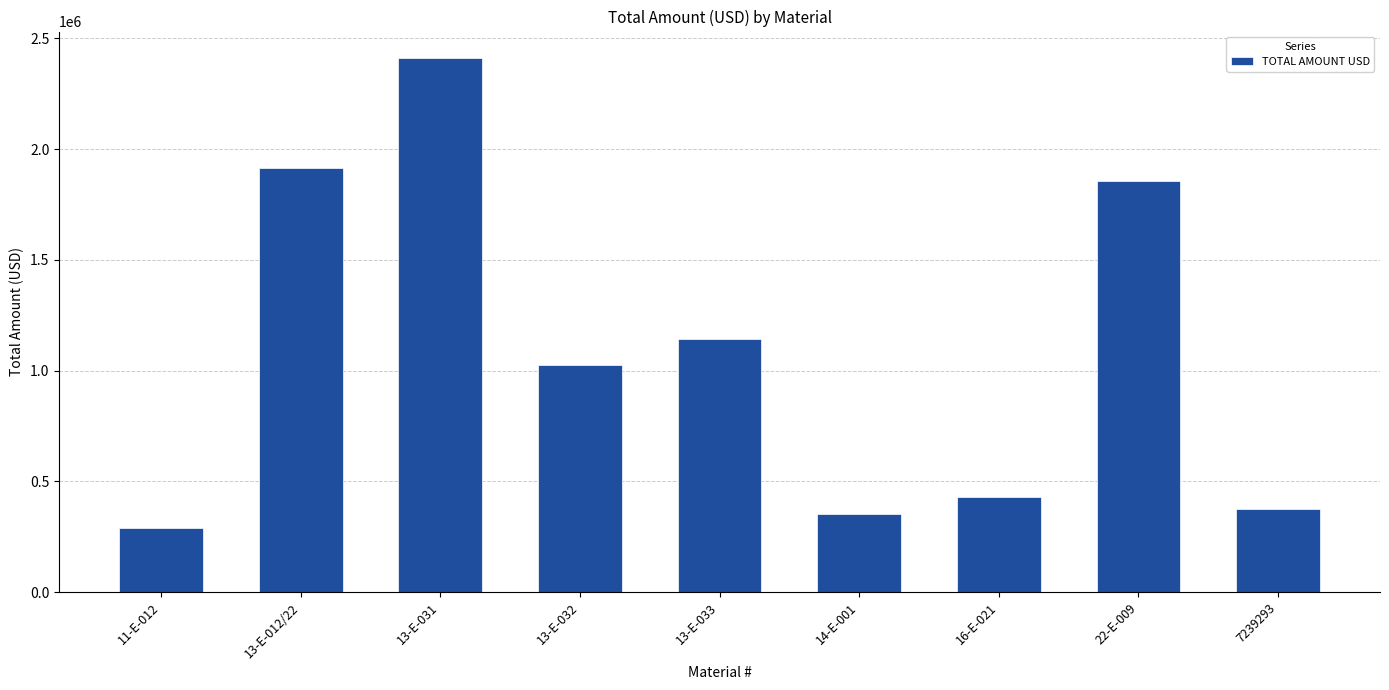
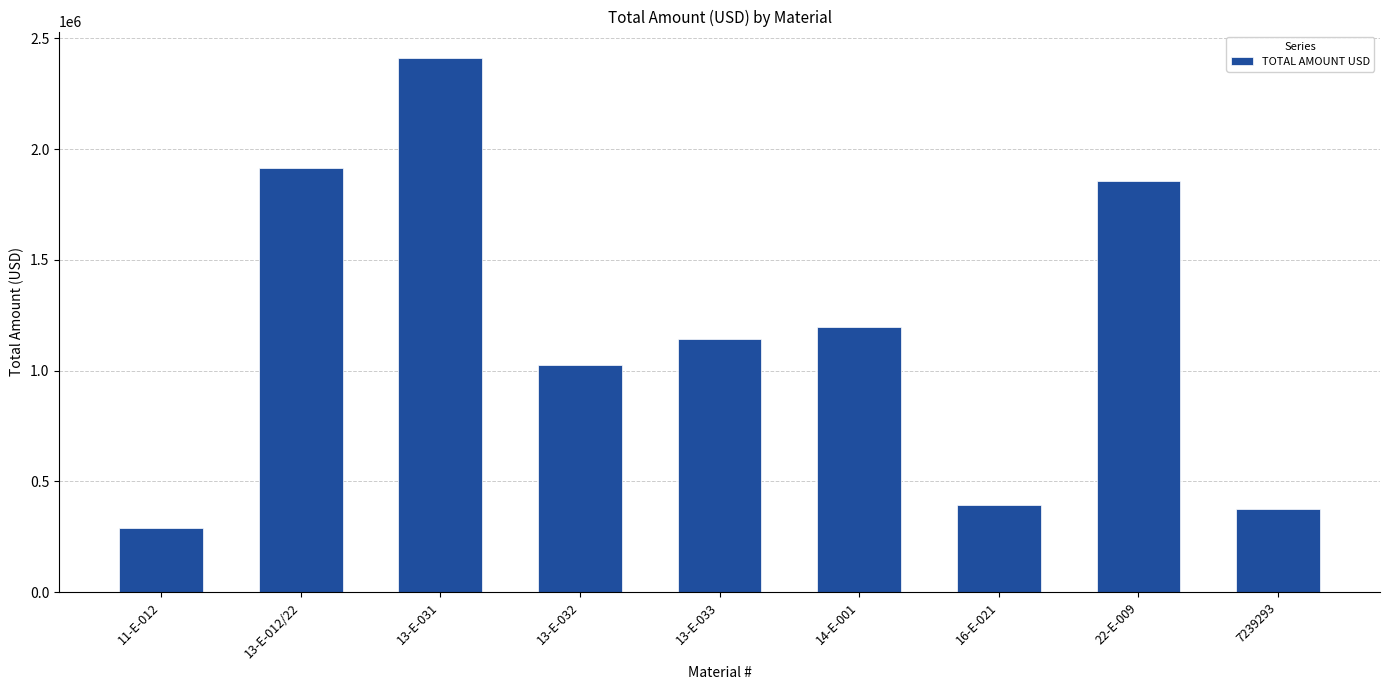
14-E-001: 350000 -> 1190000
16-E-021: 430000 -> 390000
